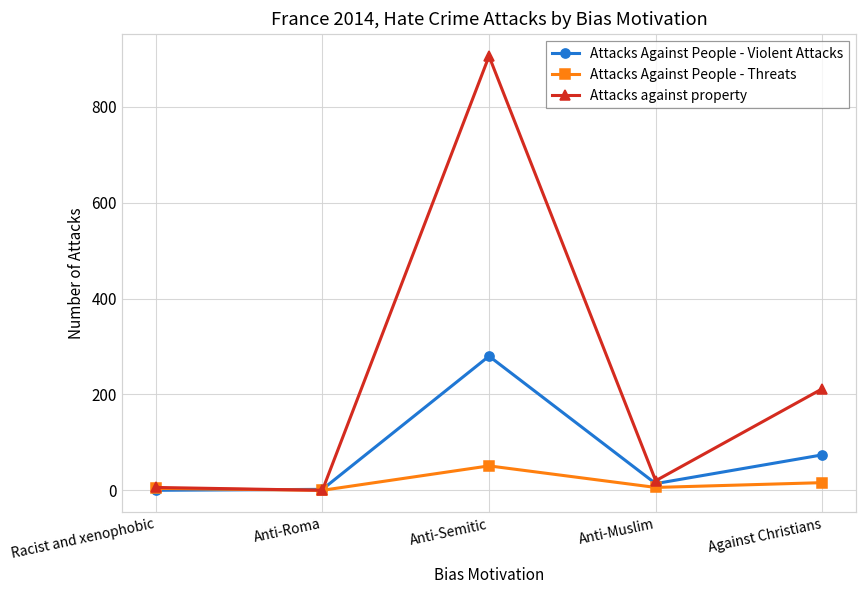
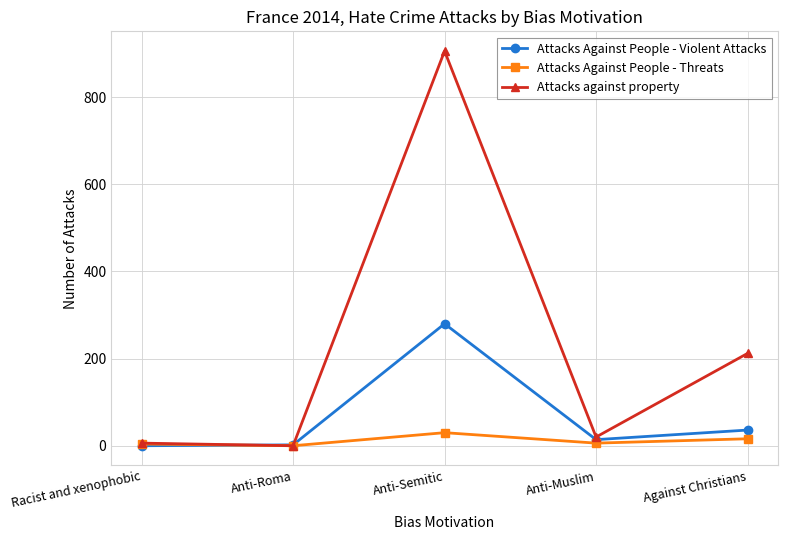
Attacks Against People - Threats, Anti-Semitic: 50 -> 30
Attacks Against People - Violent Attacks, Against Christians: 70 -> 40
